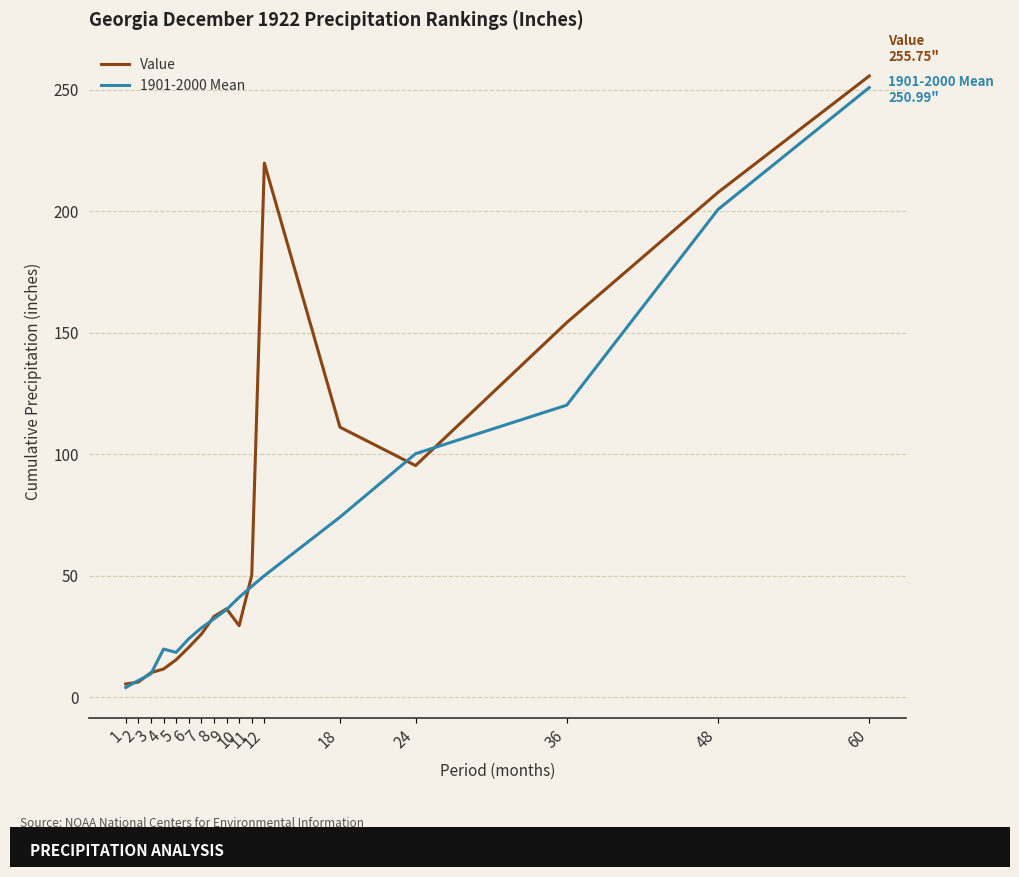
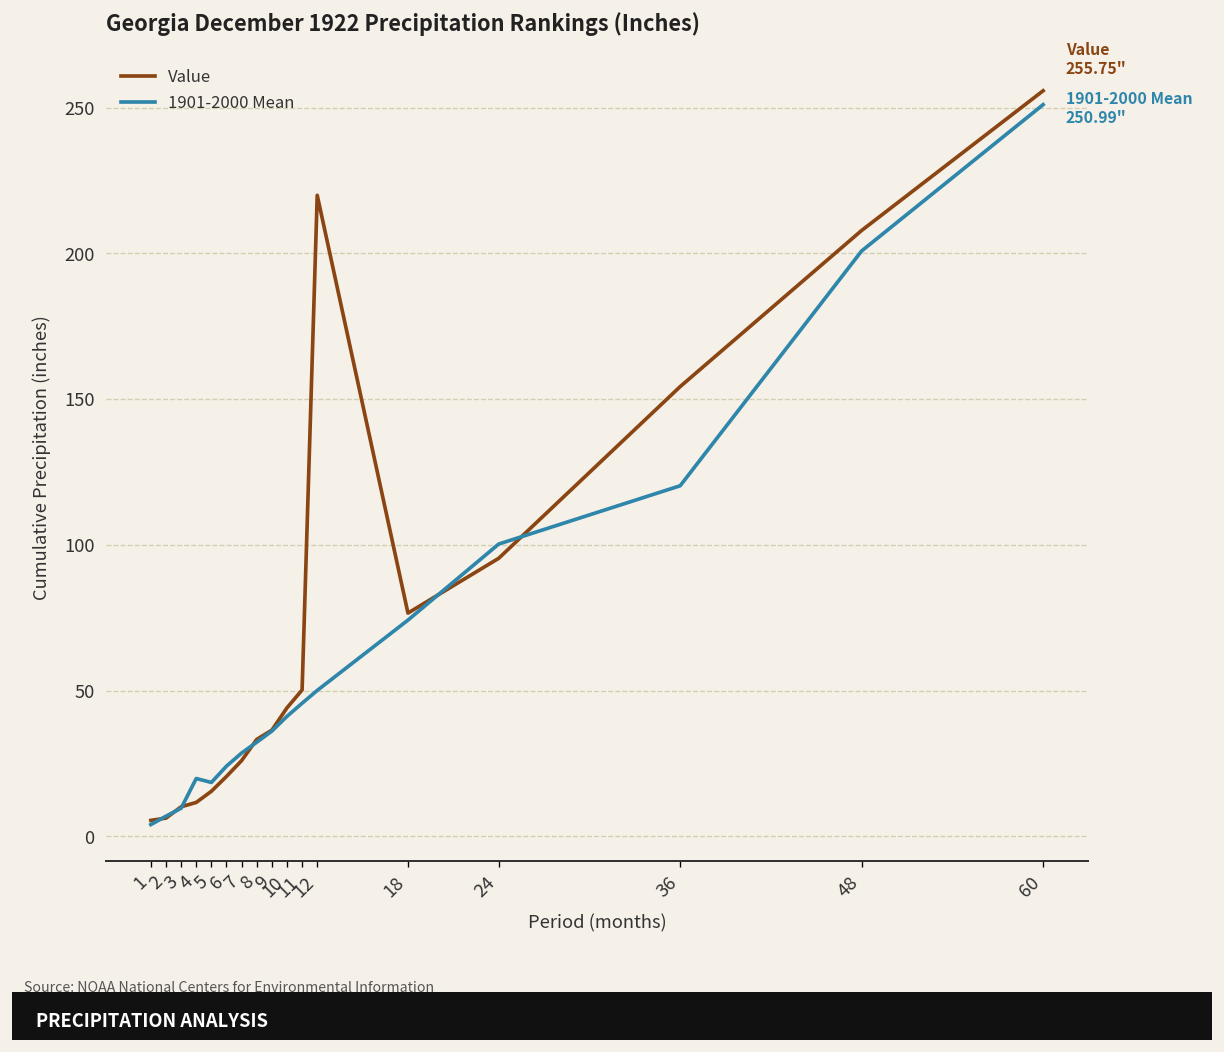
Value, 10: 30 -> 44
Value, 18: 111 -> 77
